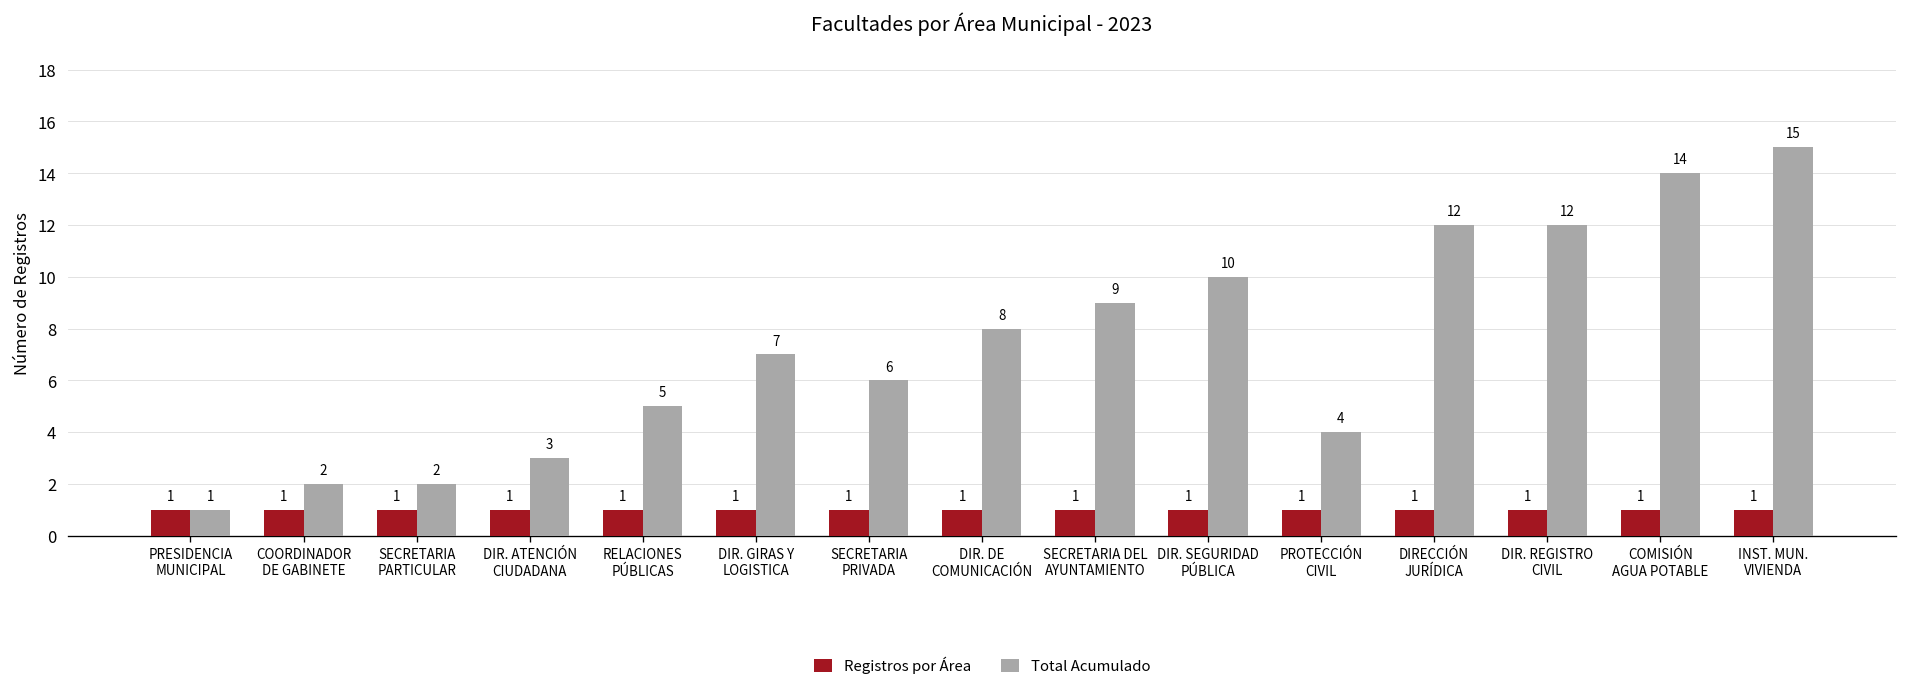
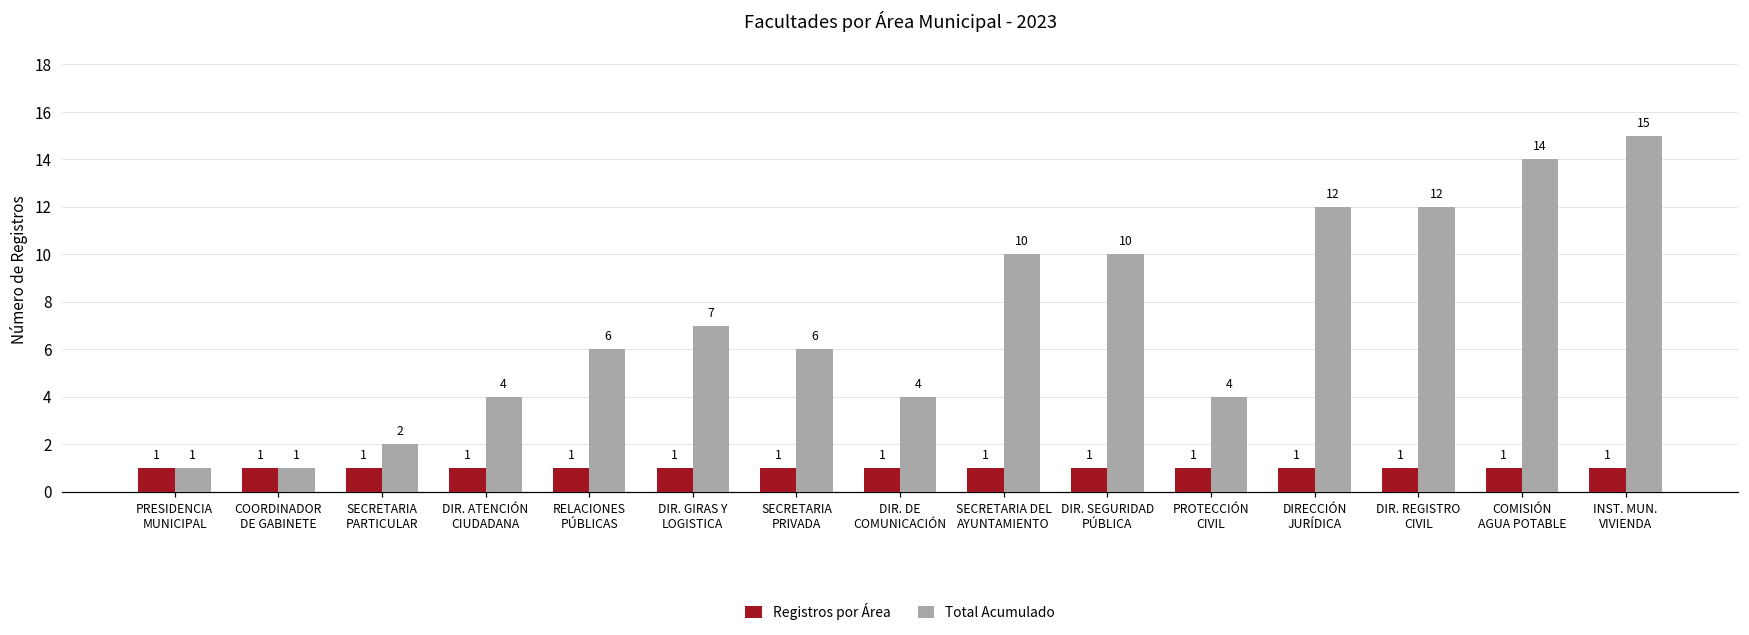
Total Acumulado, COORDINADOR DE GABINETE: 2 -> 1
Total Acumulado, DIR. ATENCIÓN CIUDADANA: 3 -> 4
Total Acumulado, RELACIONES PÚBLICAS: 5 -> 6
Total Acumulado, DIR. DE COMUNICACIÓN: 8 -> 4
Total Acumulado, SECRETARIA DEL AYUNTAMIENTO: 9 -> 10
